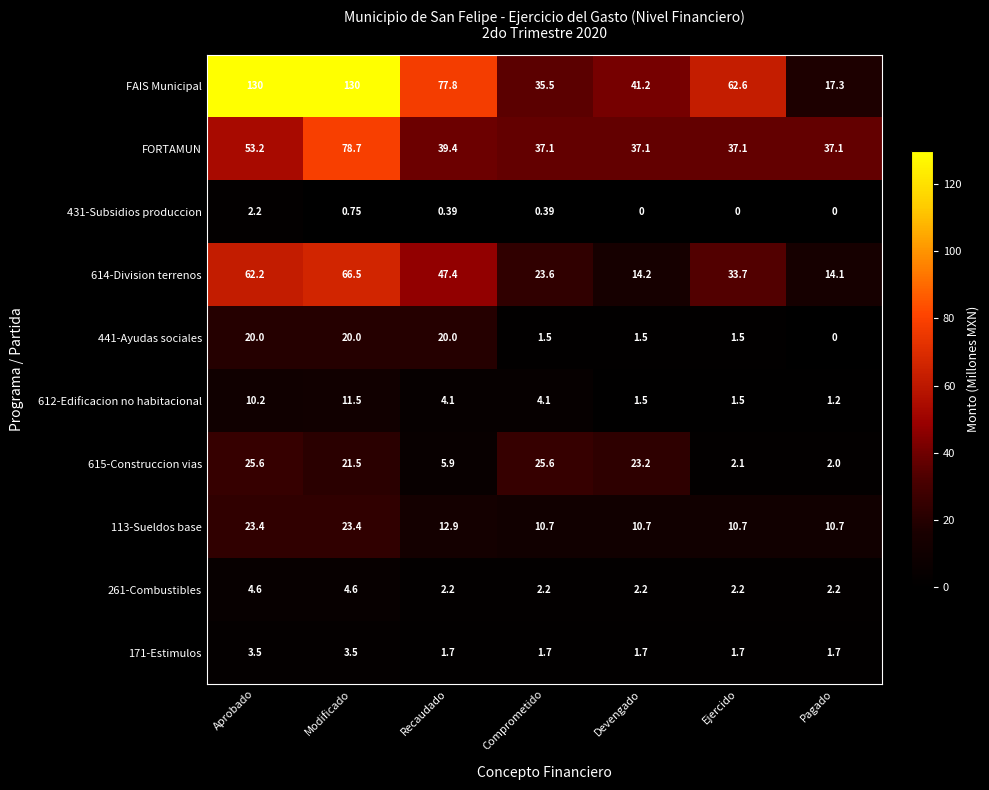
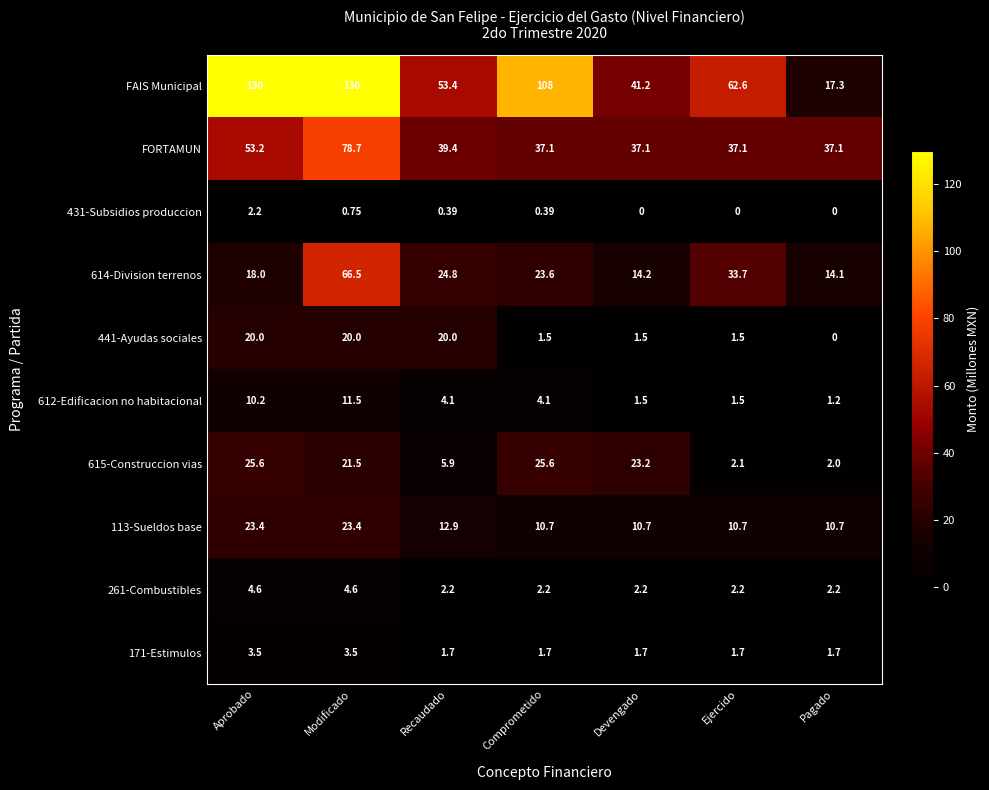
FAIS Municipal, Recaudado: 77.8 -> 53.4
FAIS Municipal, Comprometido: 35.5 -> 108
614-Division terrenos, Aprobado: 62.2 -> 18.0
614-Division terrenos, Recaudado: 47.4 -> 24.8
